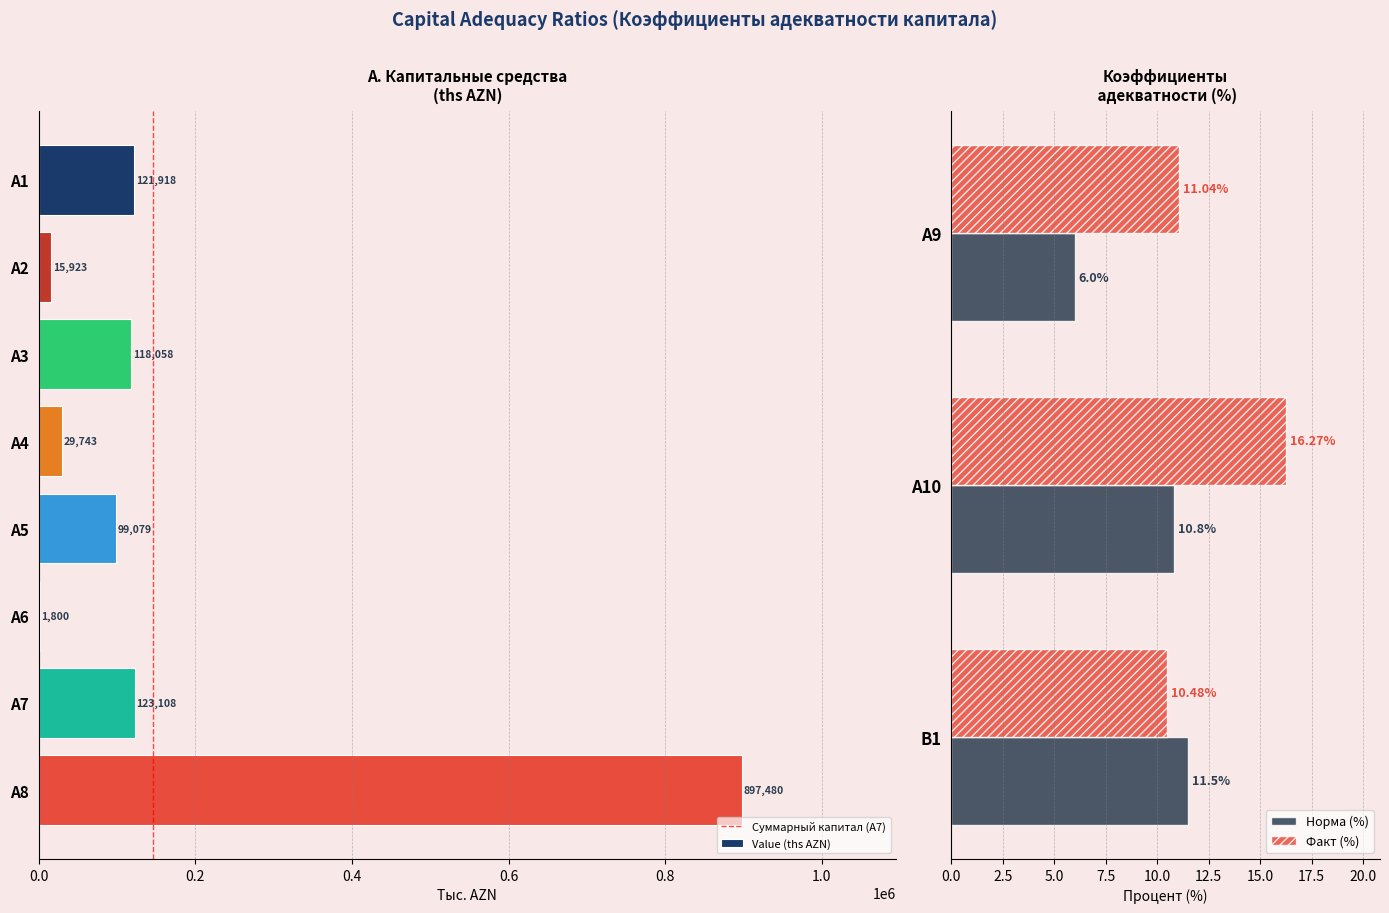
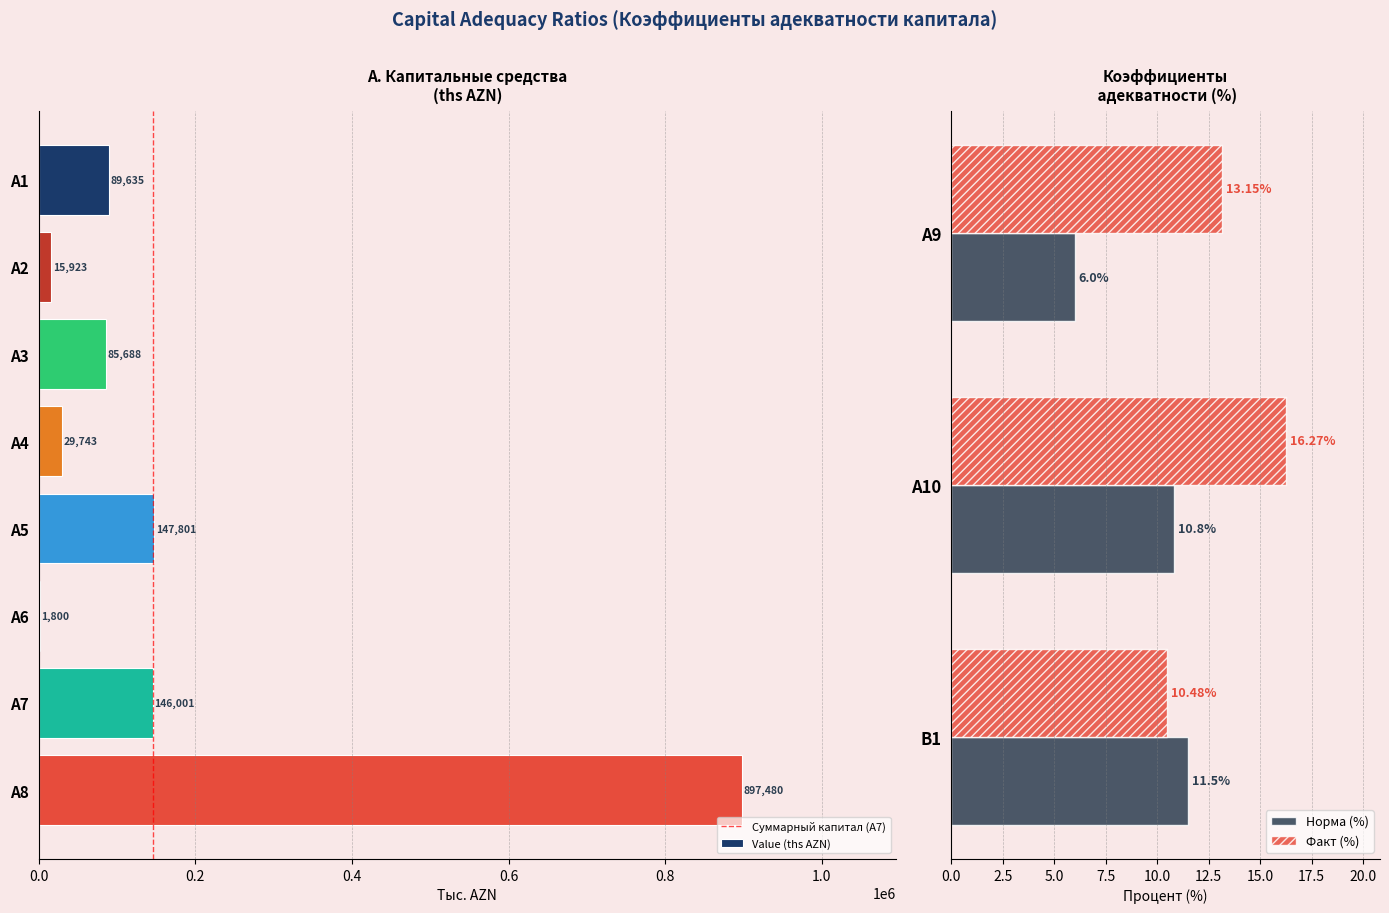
A. Капитальные средства (ths AZN), A1: 121,918 -> 89,635
A. Капитальные средства (ths AZN), A3: 118,058 -> 85,688
A. Капитальные средства (ths AZN), A5: 99,079 -> 147,801
A. Капитальные средства (ths AZN), A7: 123,108 -> 146,001
Коэффициенты адекватности (%), Факт (%), A9: 11.04% -> 13.15%
